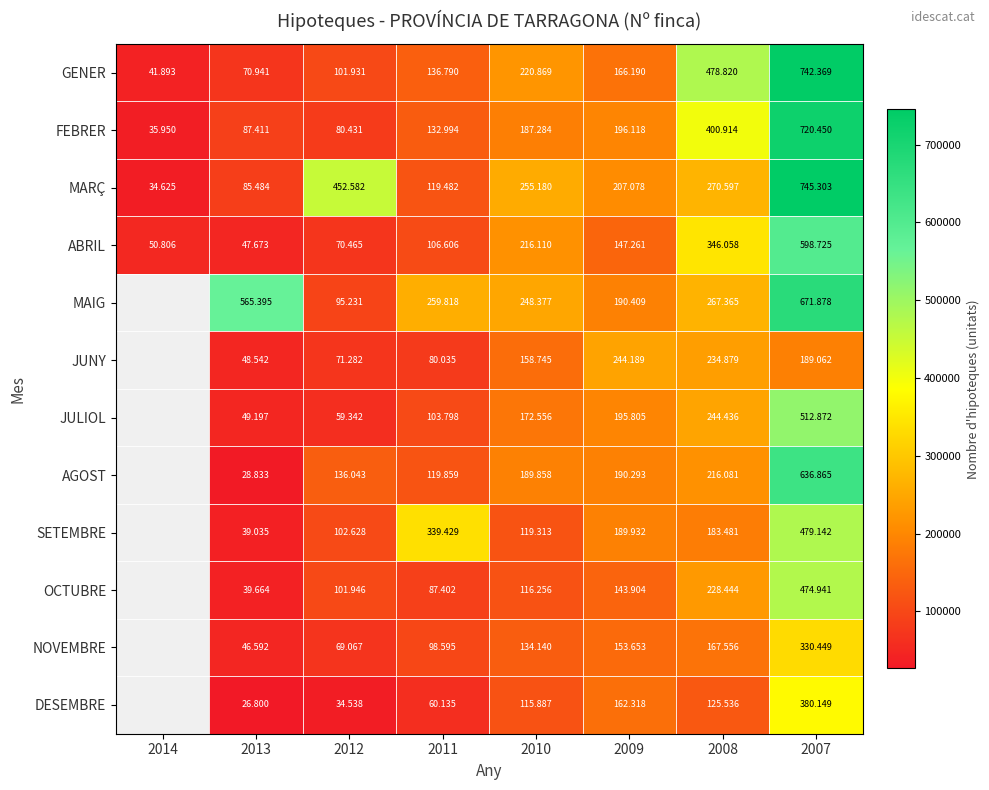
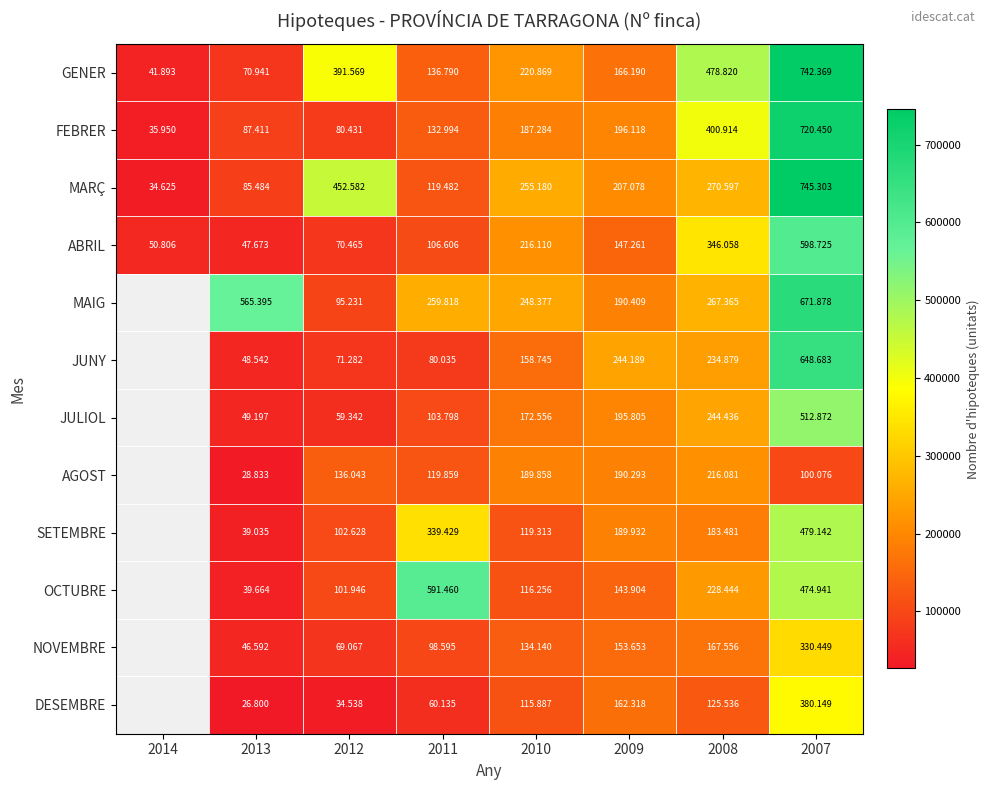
GENER, 2012: 101.931 -> 391.569
JUNY, 2007: 189.062 -> 648.683
AGOST, 2007: 636.865 -> 100.076
OCTUBRE, 2011: 87.402 -> 591.460
